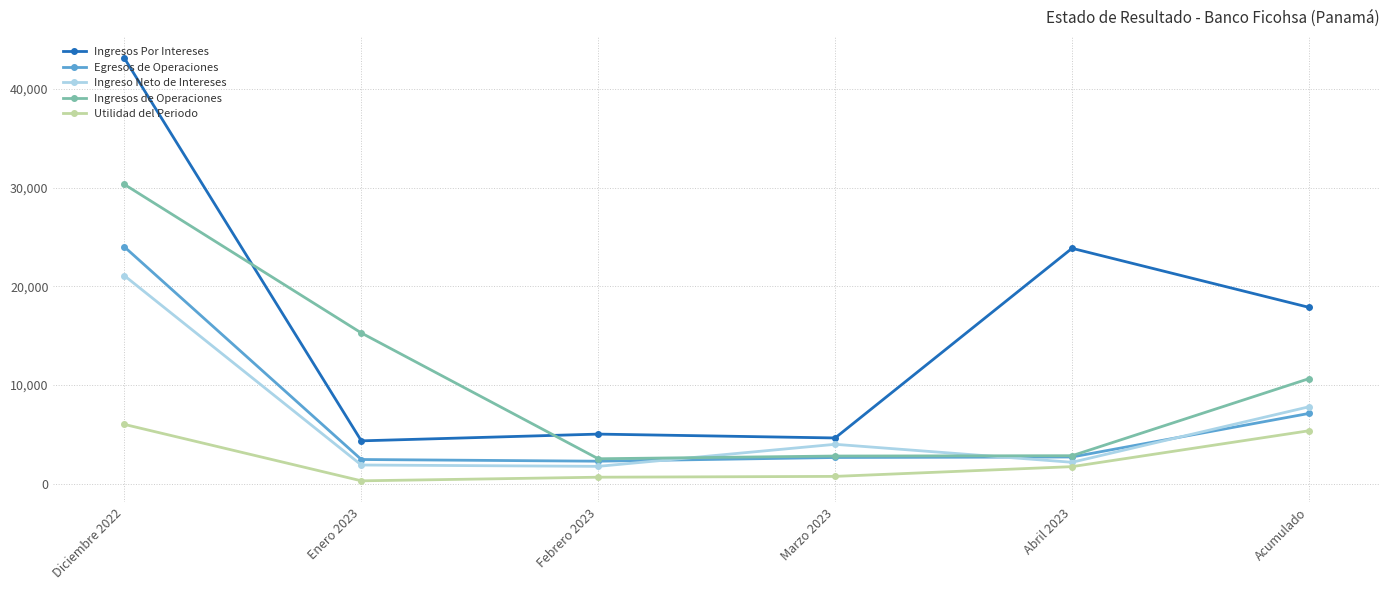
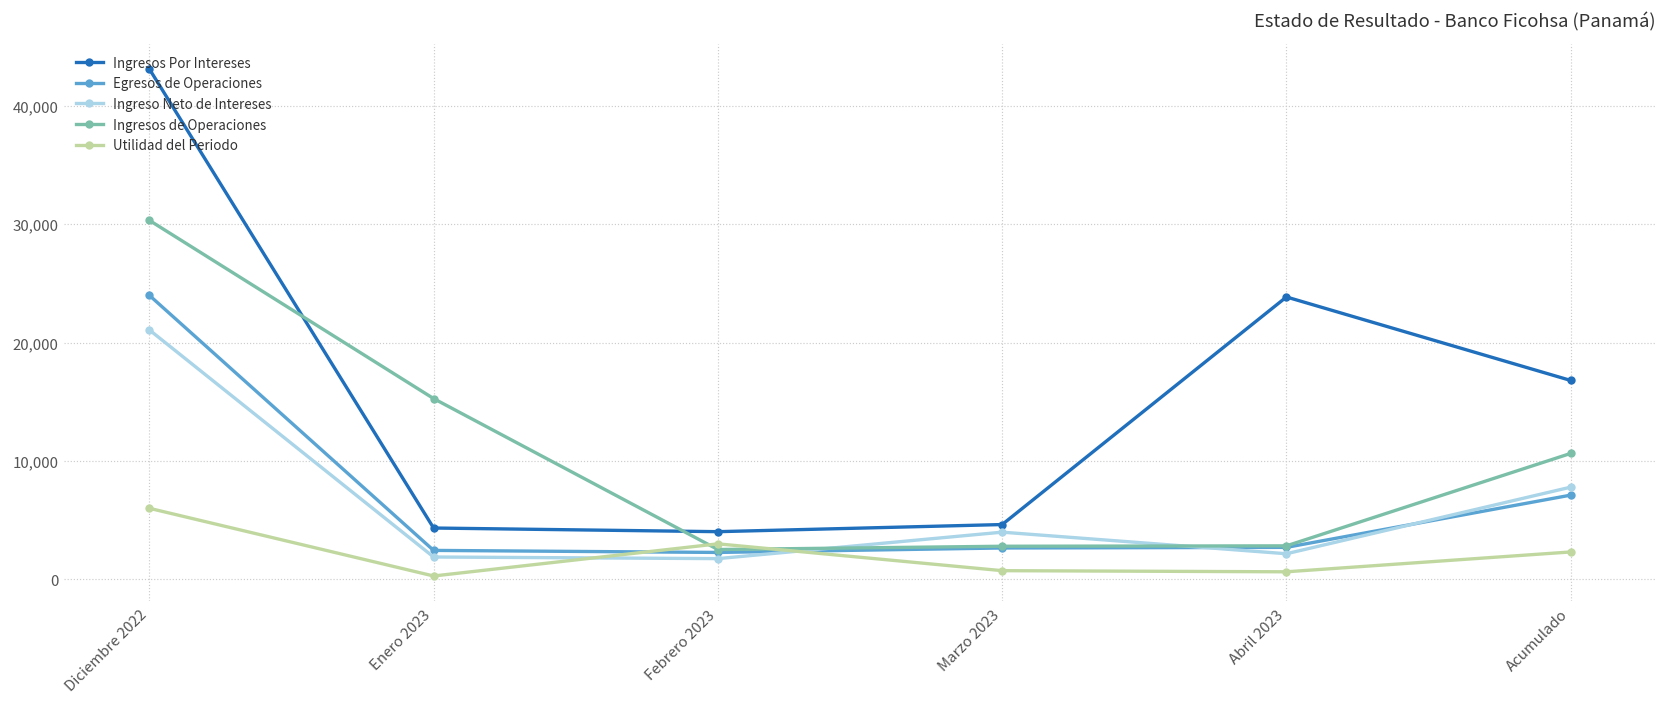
Ingresos Por Intereses, Febrero 2023: 5,000 -> 4,000
Utilidad del Periodo, Febrero 2023: 1,000 -> 3,000
Utilidad del Periodo, Abril 2023: 2,000 -> 1,000
Ingresos Por Intereses, Acumulado: 18,000 -> 17,000
Utilidad del Periodo, Acumulado: 5,000 -> 2,000
